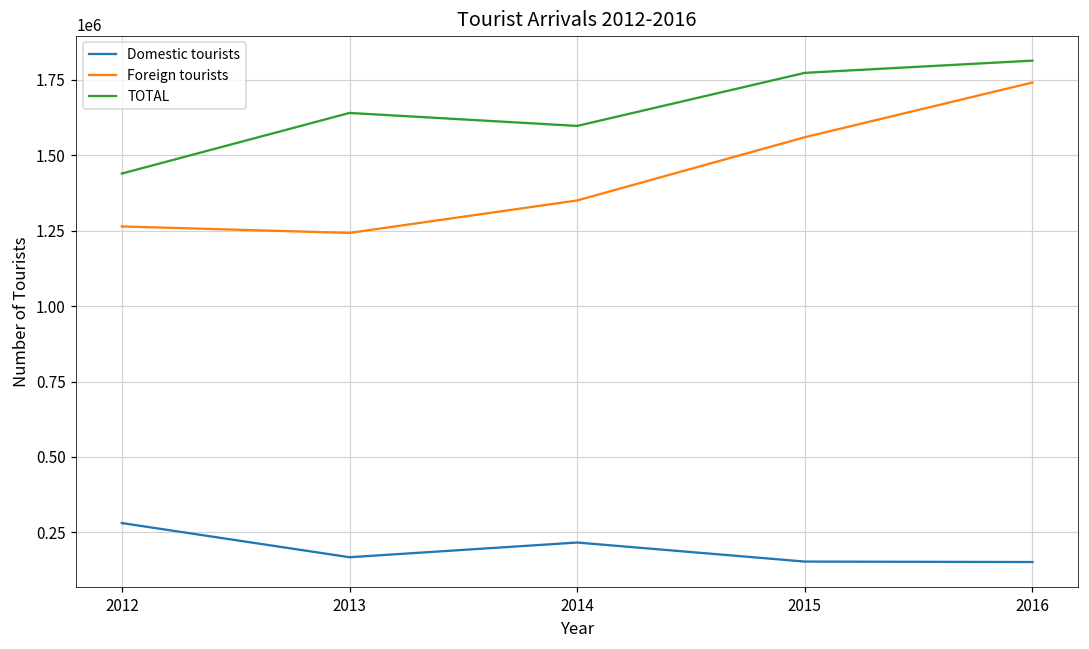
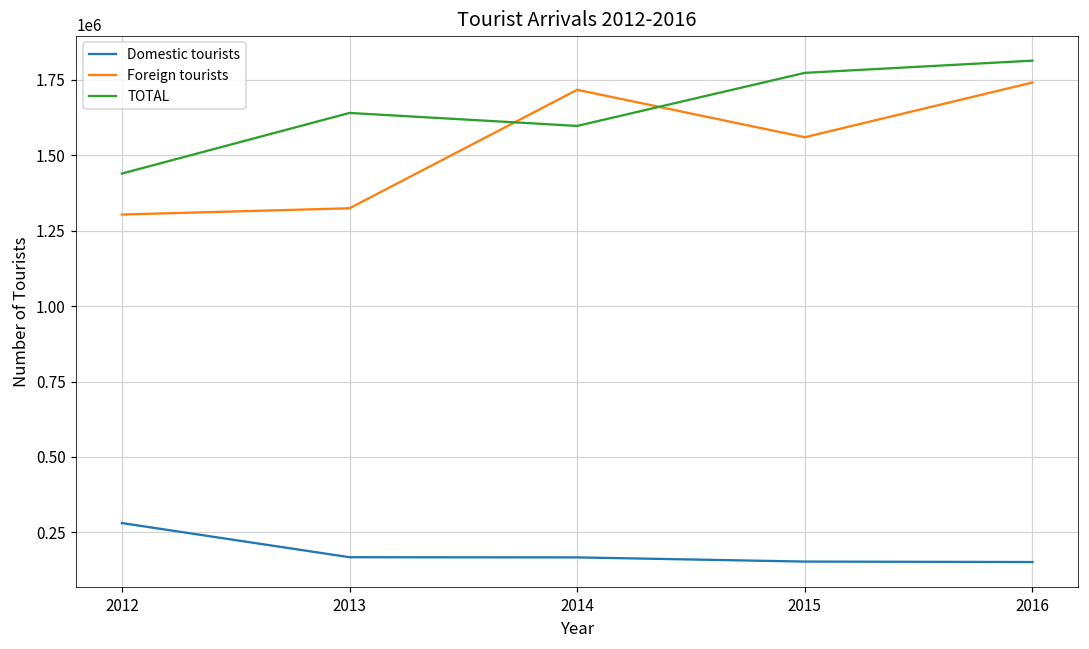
Foreign tourists, 2012: 1260000 -> 1300000
Foreign tourists, 2013: 1240000 -> 1320000
Domestic tourists, 2014: 220000 -> 170000
Foreign tourists, 2014: 1350000 -> 1720000
